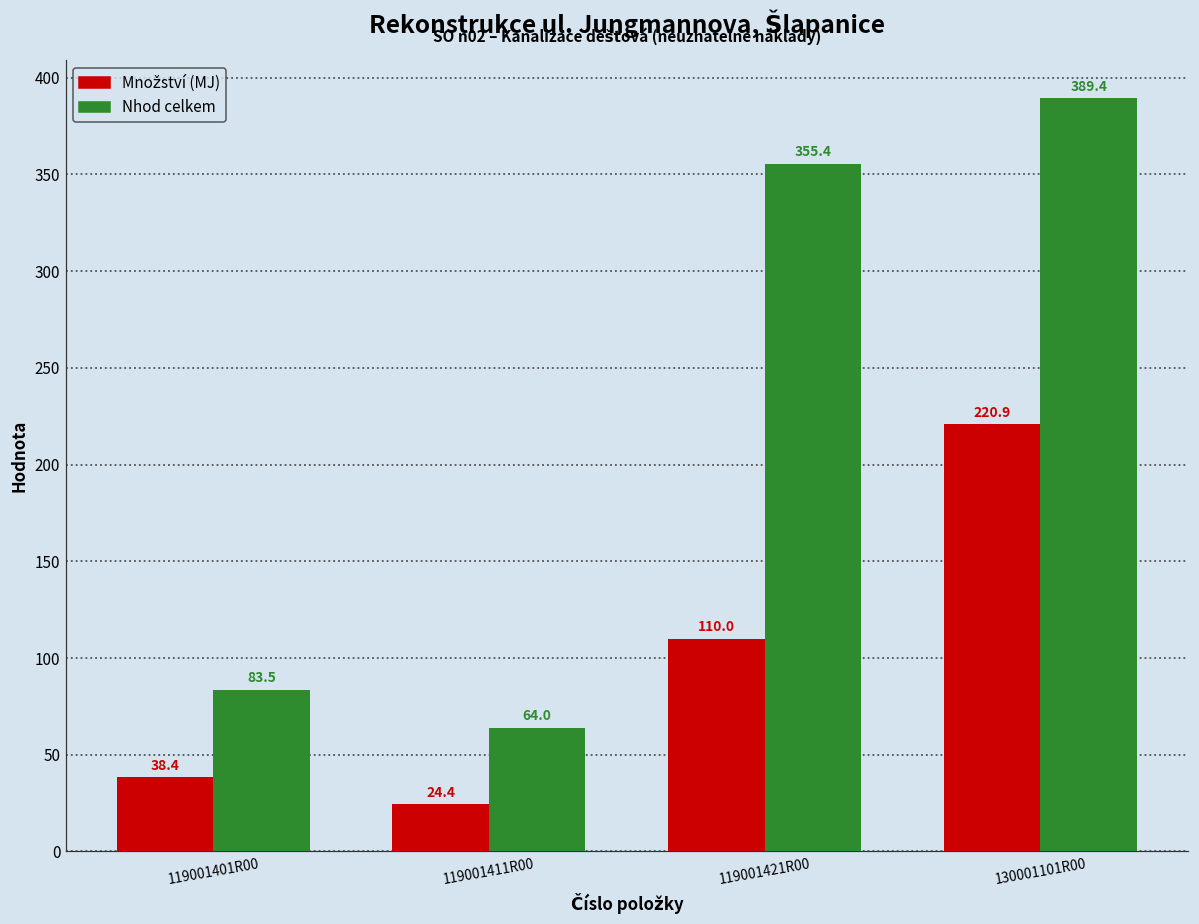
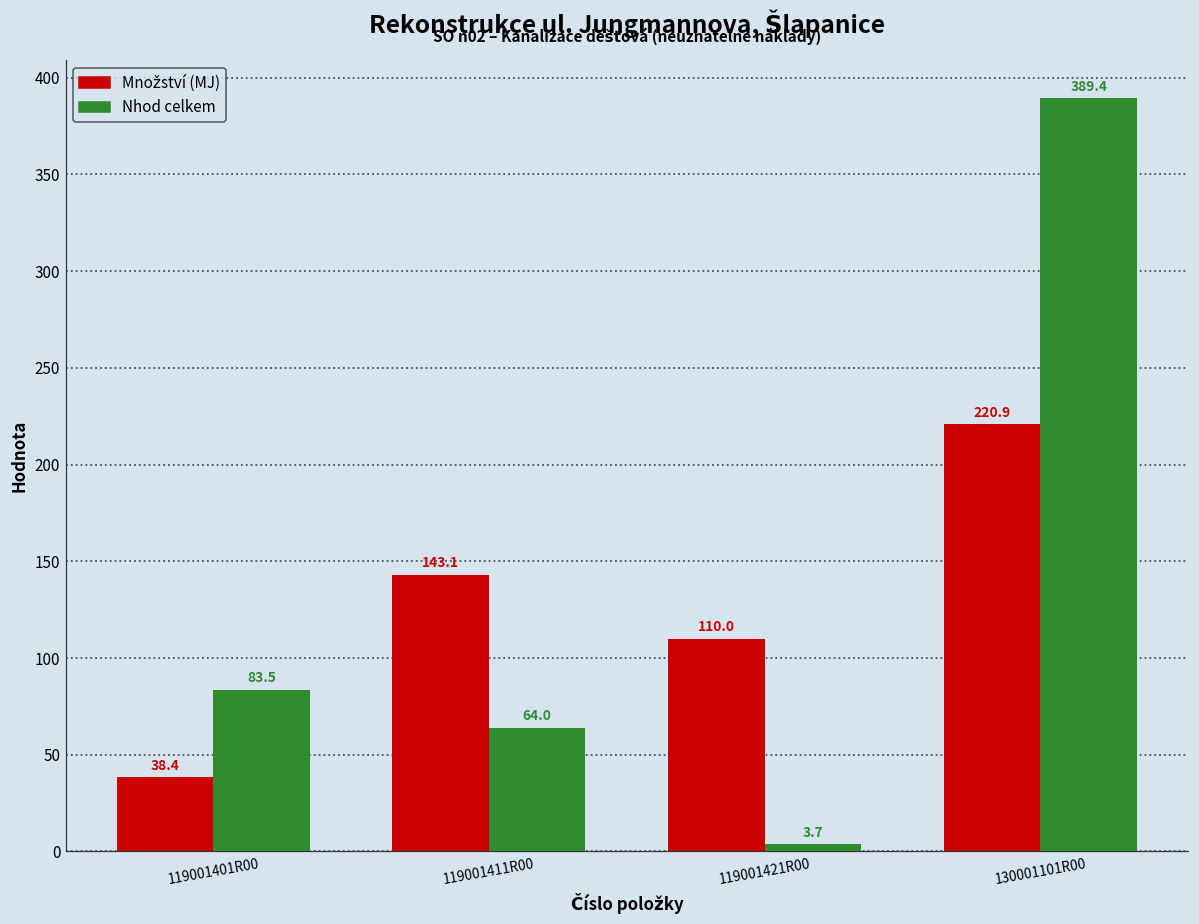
Množství (MJ), 119001411R00: 24.4 -> 143.1
Nhod celkem, 119001421R00: 355.4 -> 3.7
